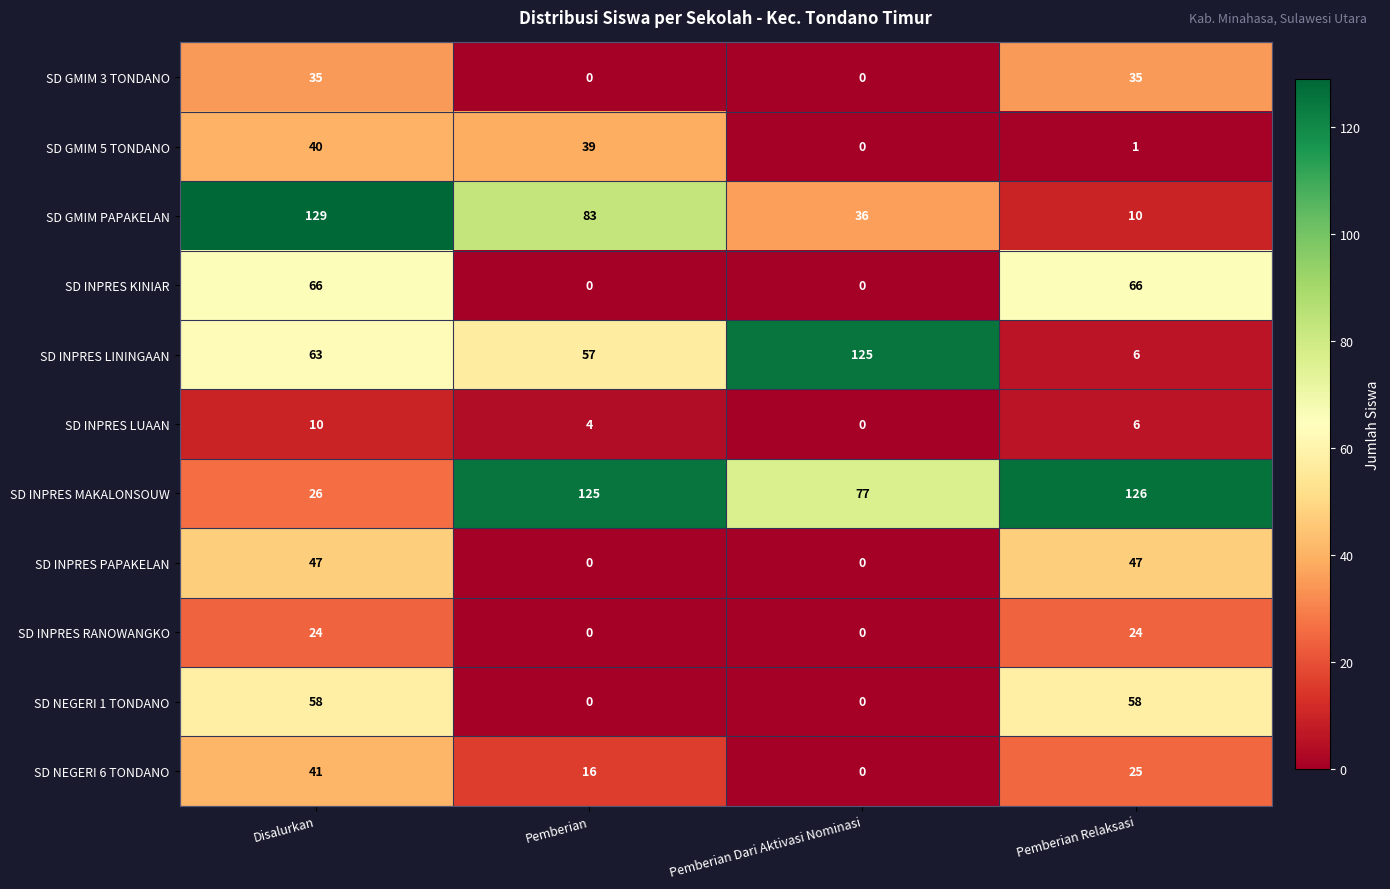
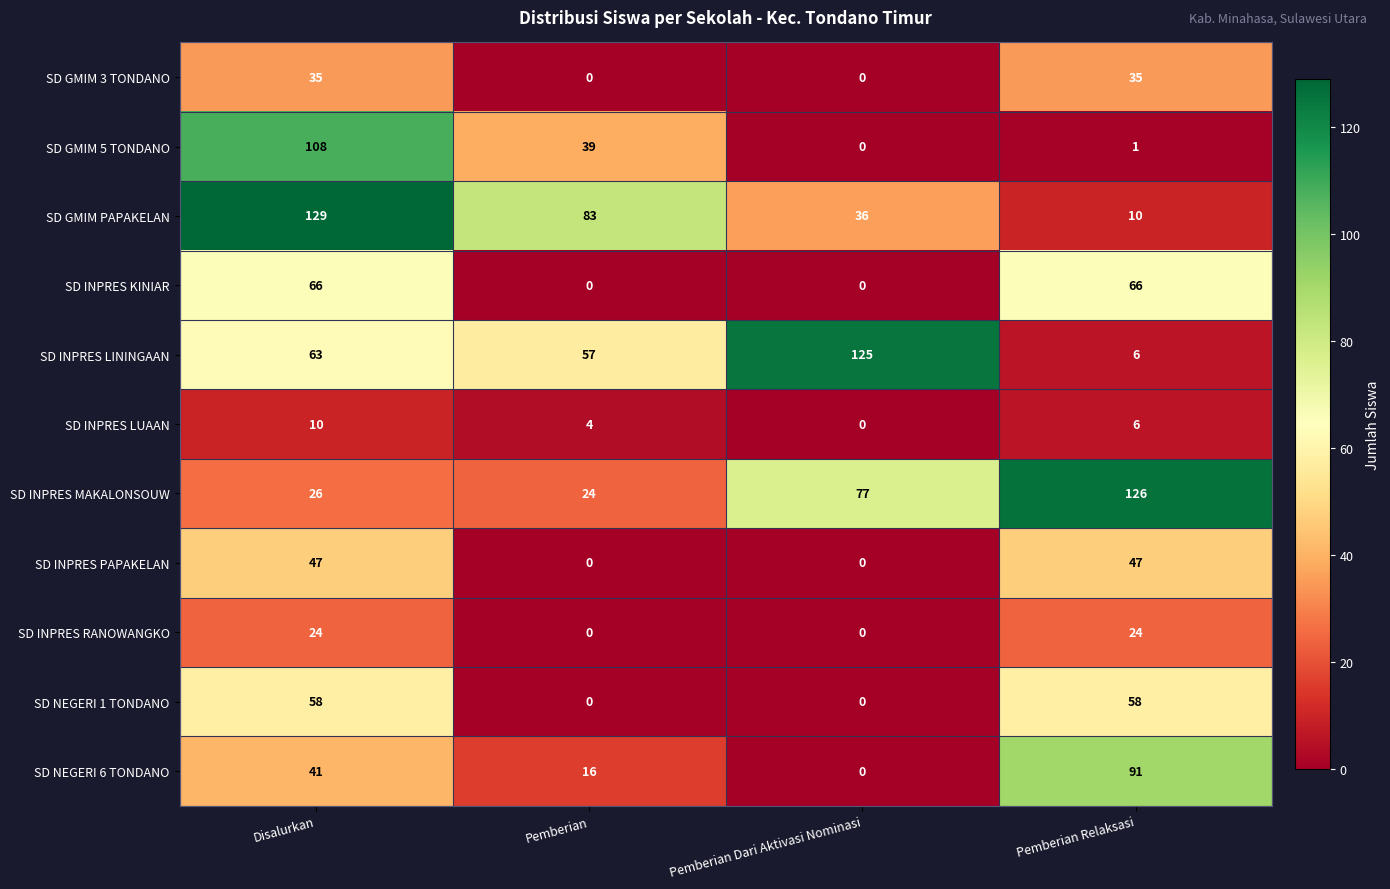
SD GMIM 5 TONDANO, Disalurkan: 40 -> 108
SD INPRES MAKALONSOUW, Pemberian: 125 -> 24
SD NEGERI 6 TONDANO, Pemberian Relaksasi: 25 -> 91
